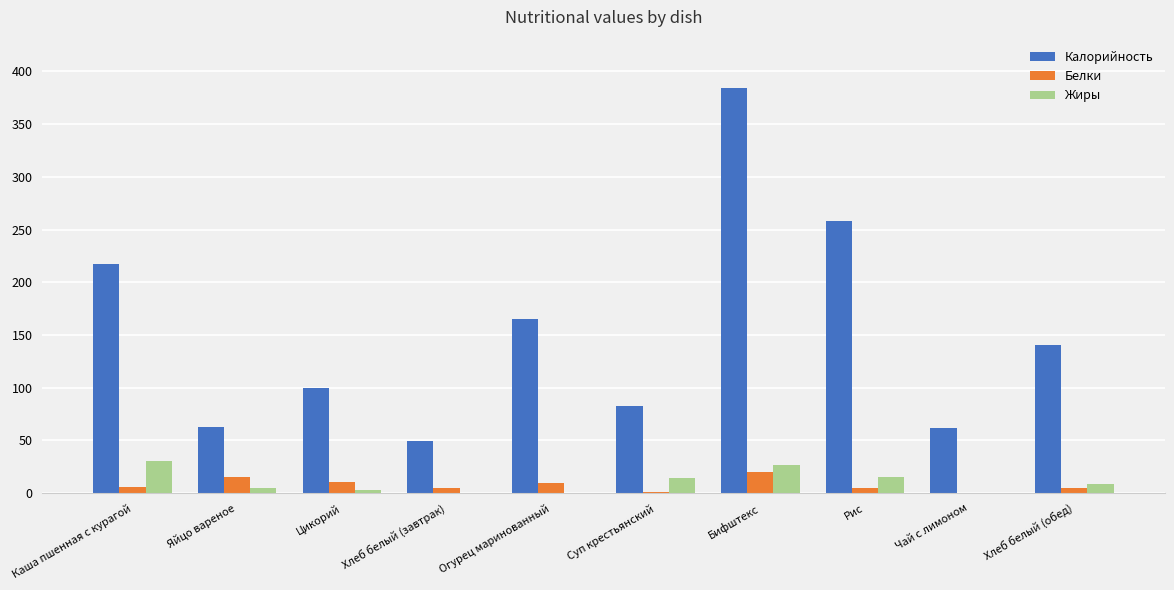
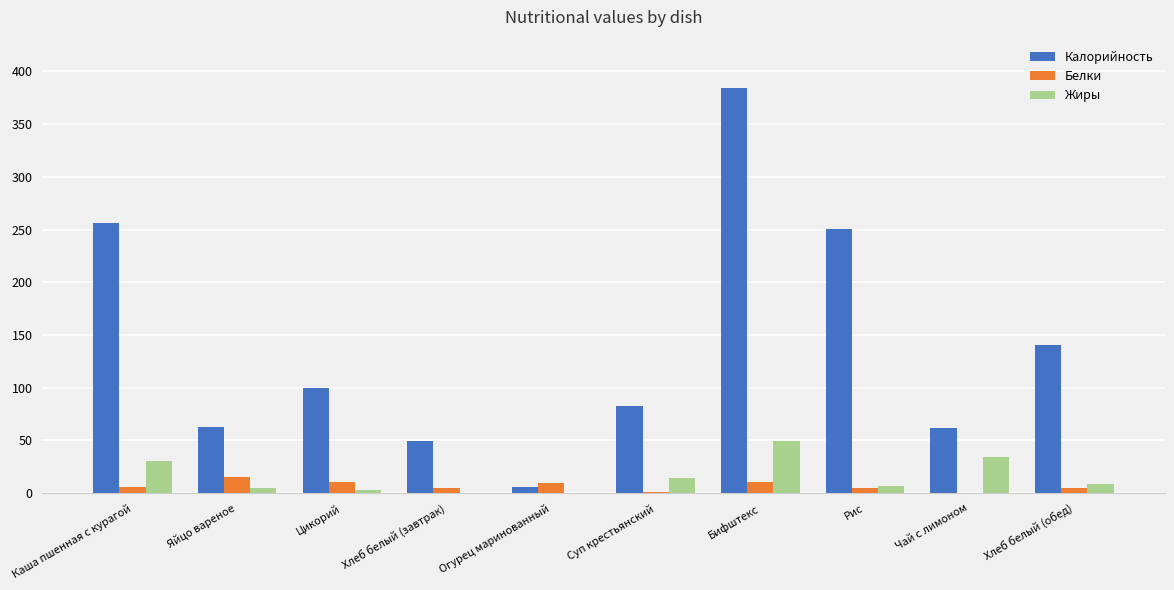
Калорийность, Каша пшенная с курагой: 217 -> 256
Калорийность, Огурец маринованный: 165 -> 6
Белки, Бифштекс: 20 -> 11
Жиры, Бифштекс: 26 -> 50
Калорийность, Рис: 258 -> 250
Жиры, Рис: 16 -> 6
Жиры, Чай с лимоном: 0 -> 35
